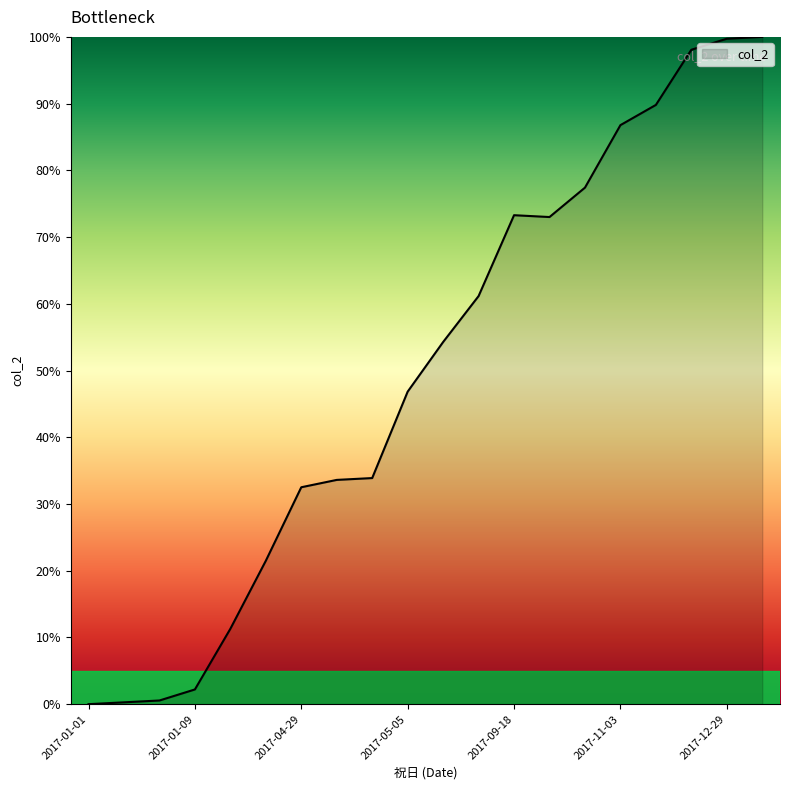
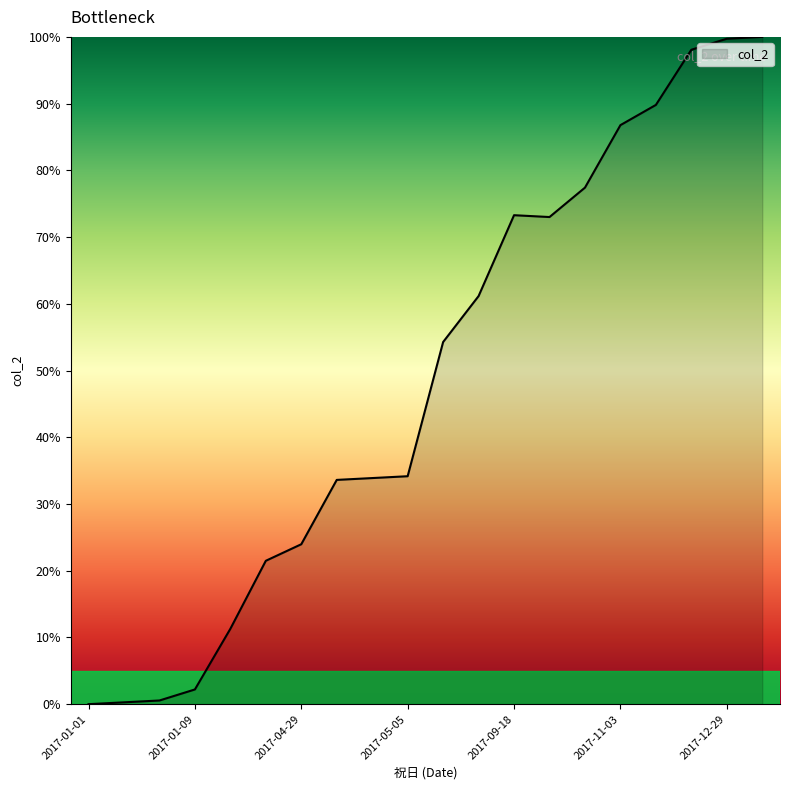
2017-04-29: 33% -> 24%
2017-05-05: 47% -> 34%
